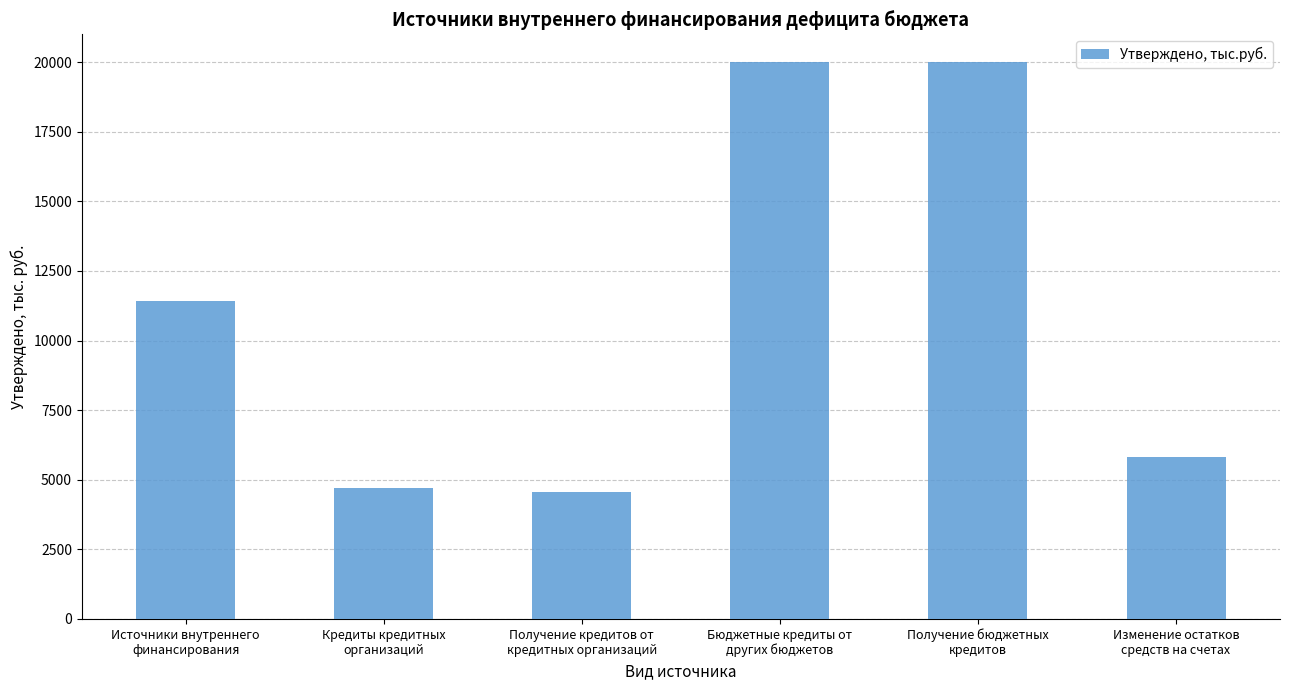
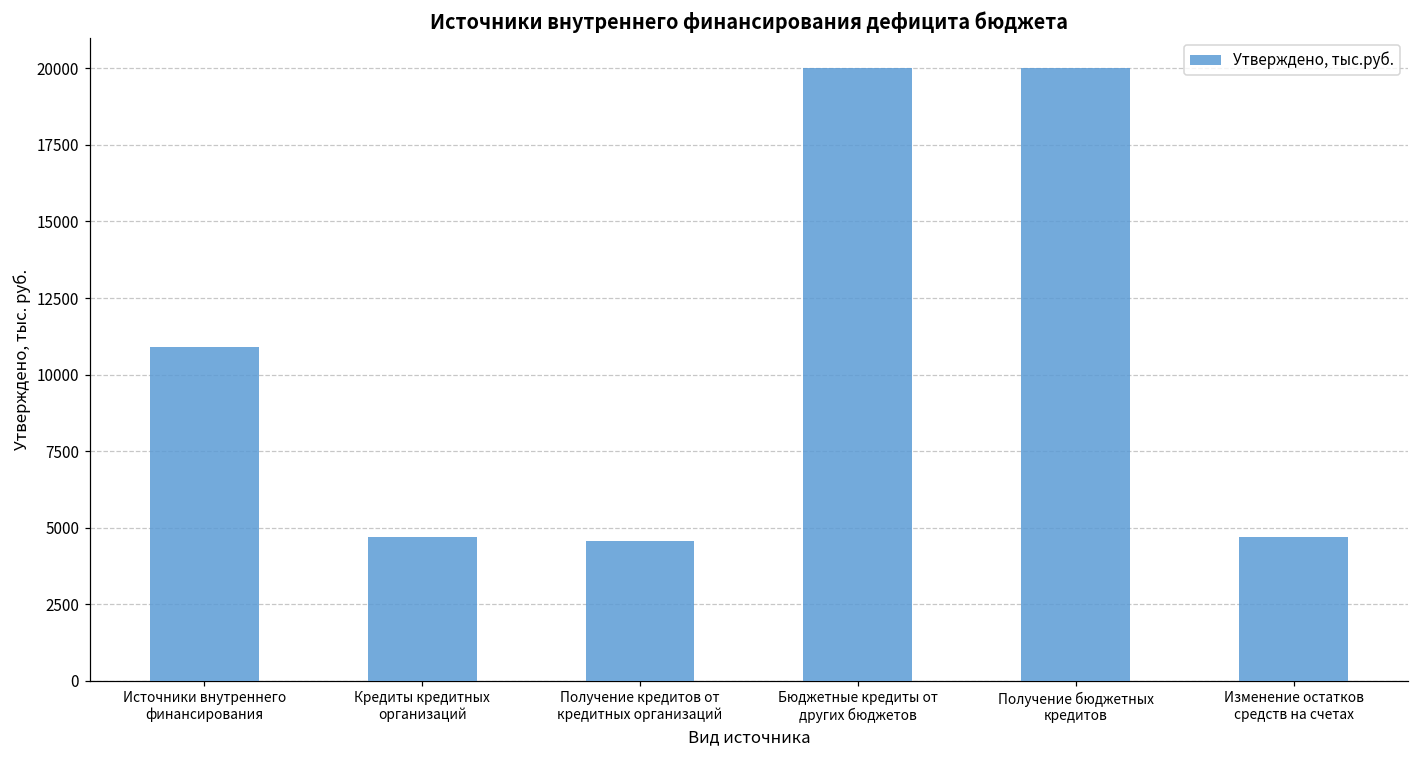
Источники внутреннего финансирования: 11400 -> 10900
Изменение остатков средств на счетах: 5800 -> 4700
